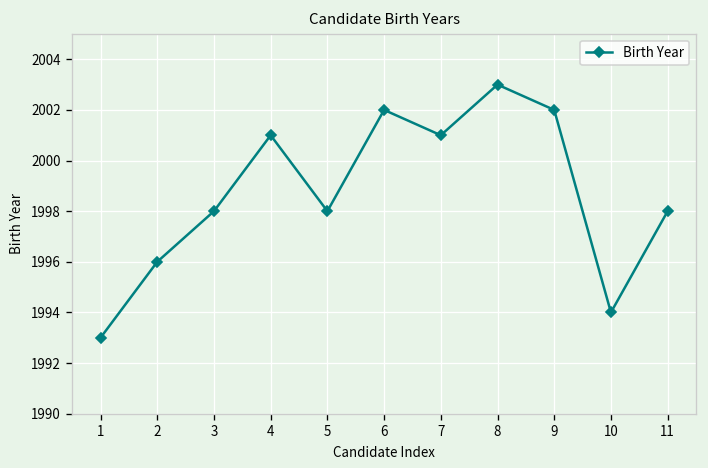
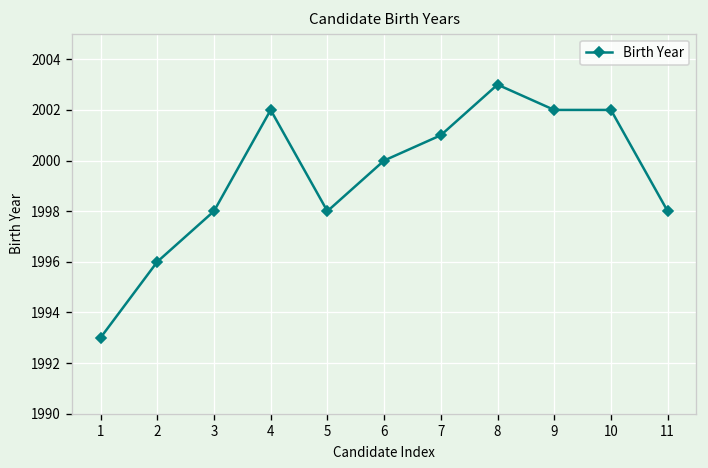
4: 2001 -> 2002
6: 2002 -> 2000
10: 1994 -> 2002
